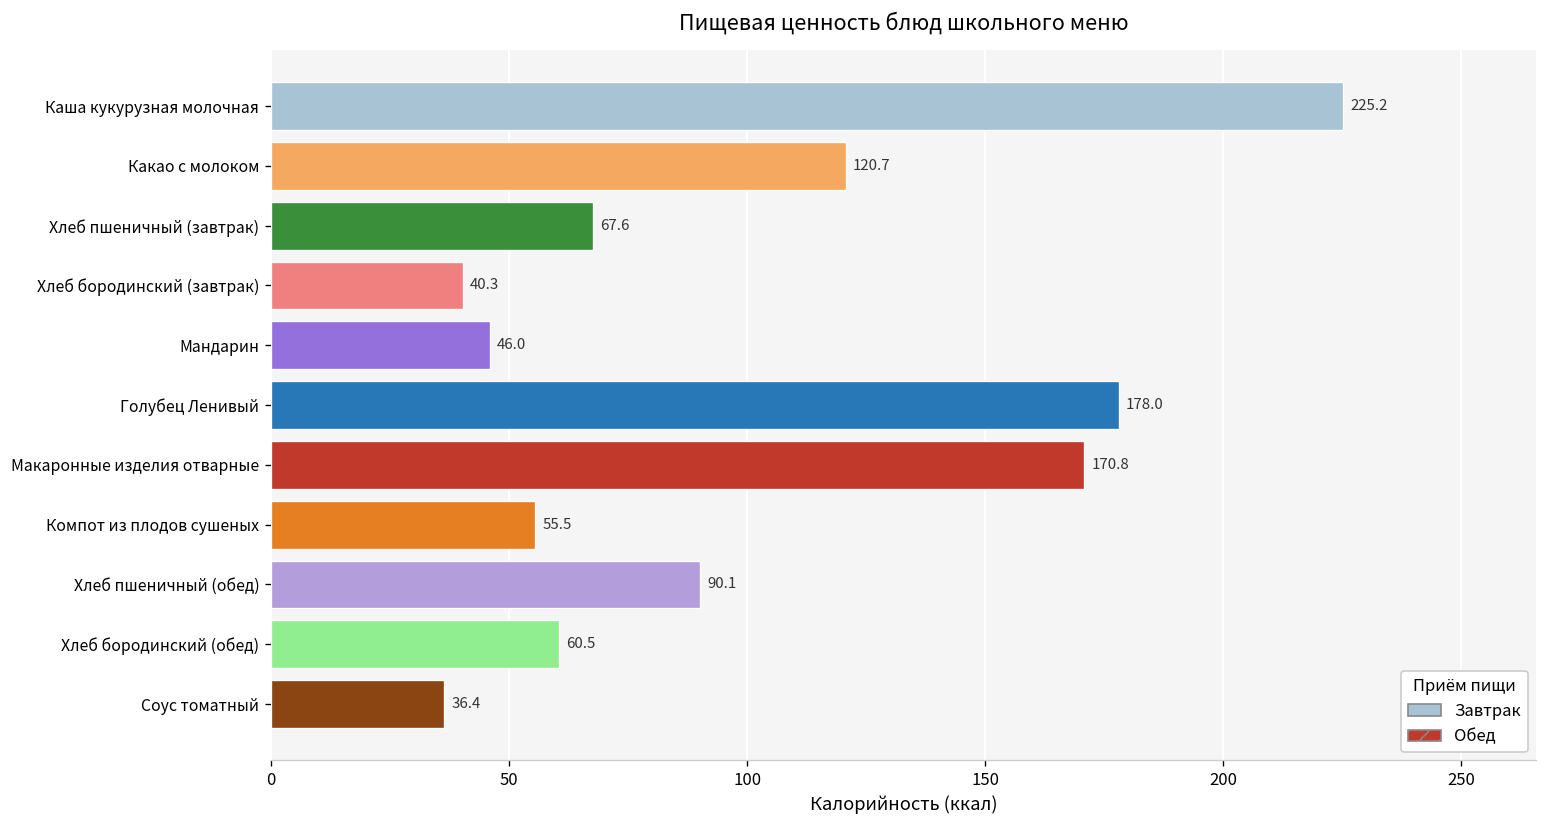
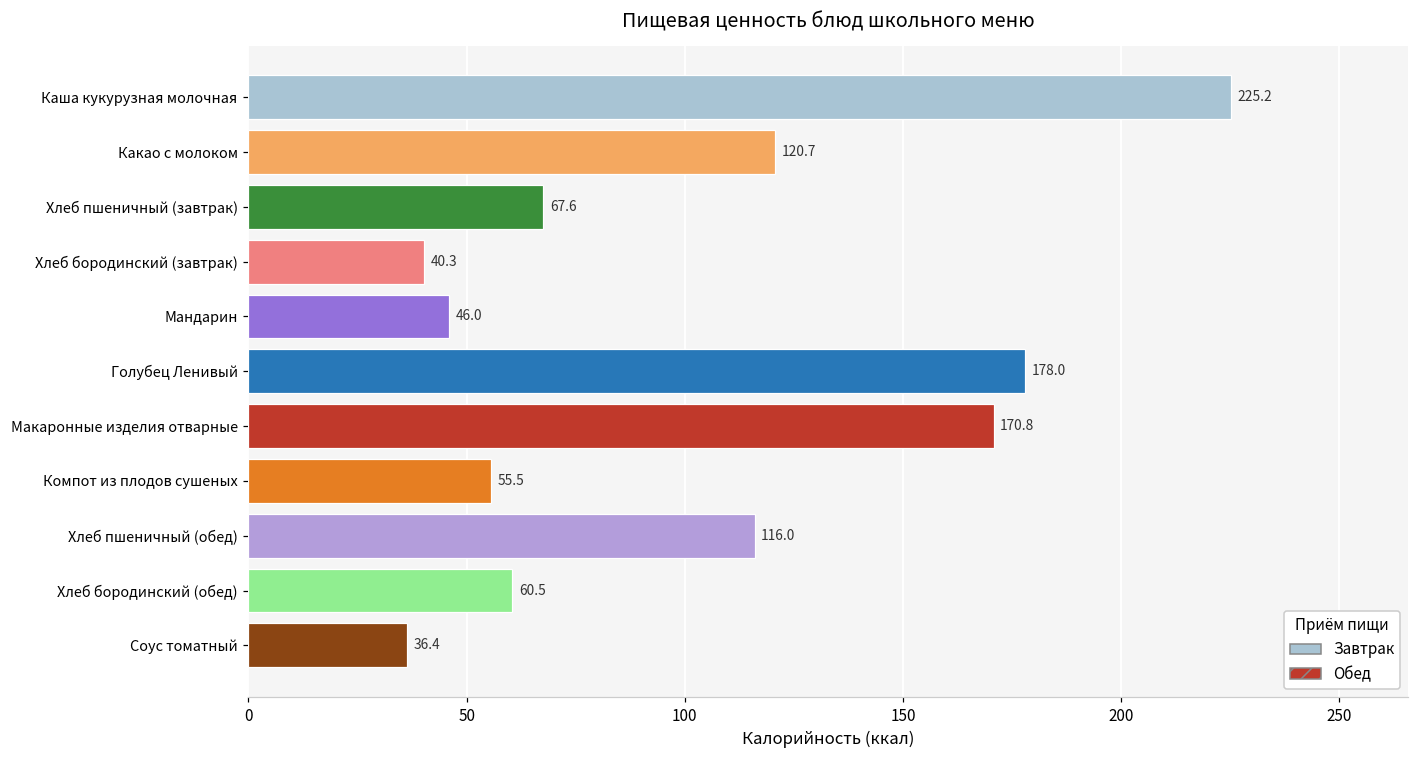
Хлеб пшеничный (обед): 90.1 -> 116.0
